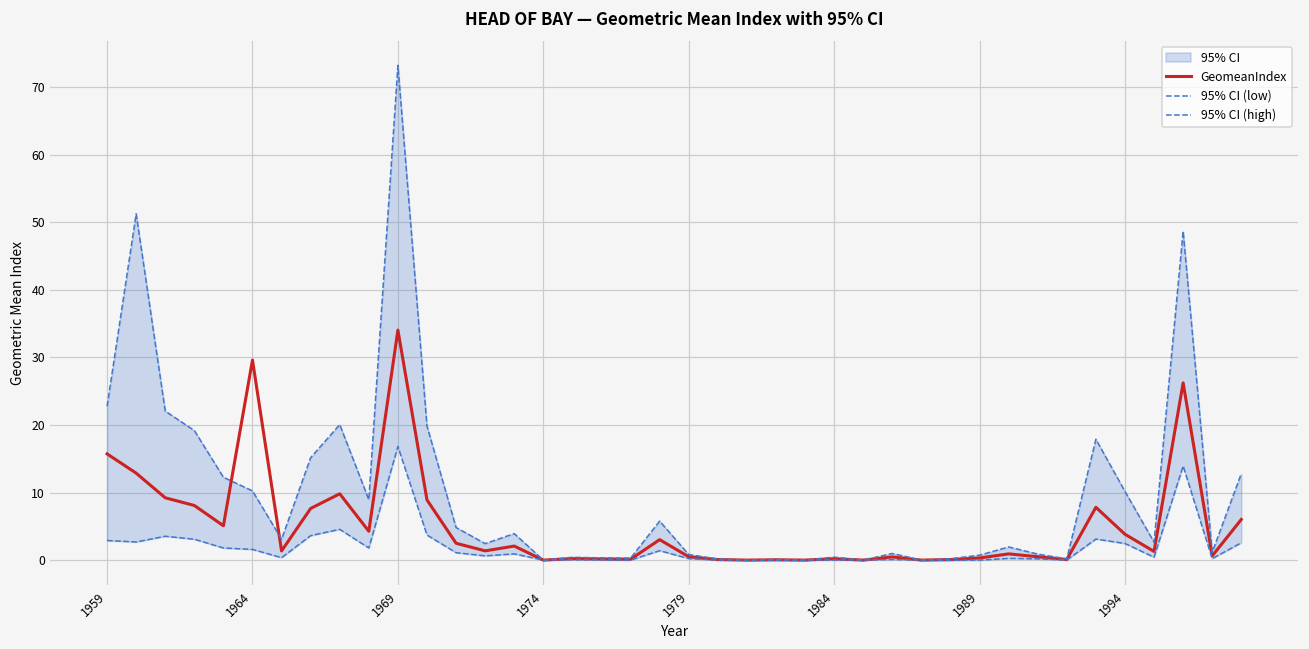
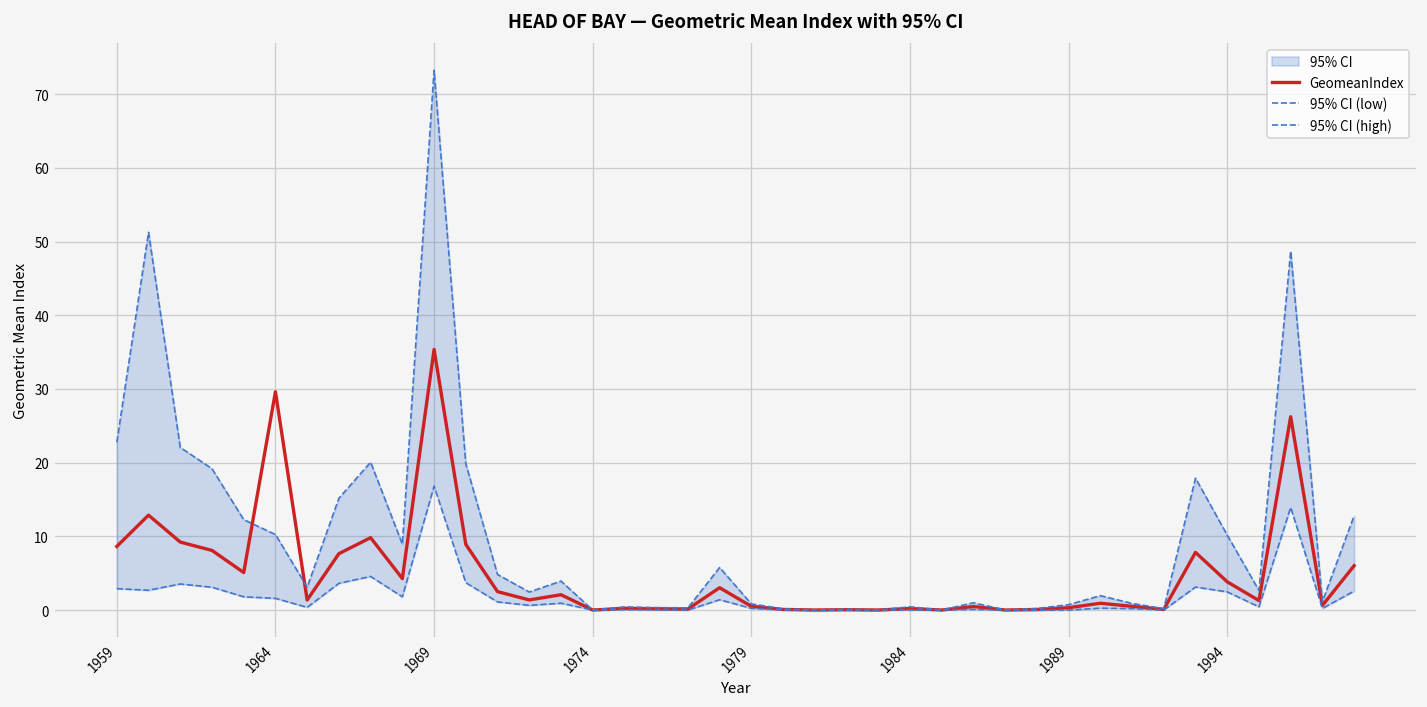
GeomeanIndex, 1959: 16 -> 9
GeomeanIndex, 1969: 34 -> 35
